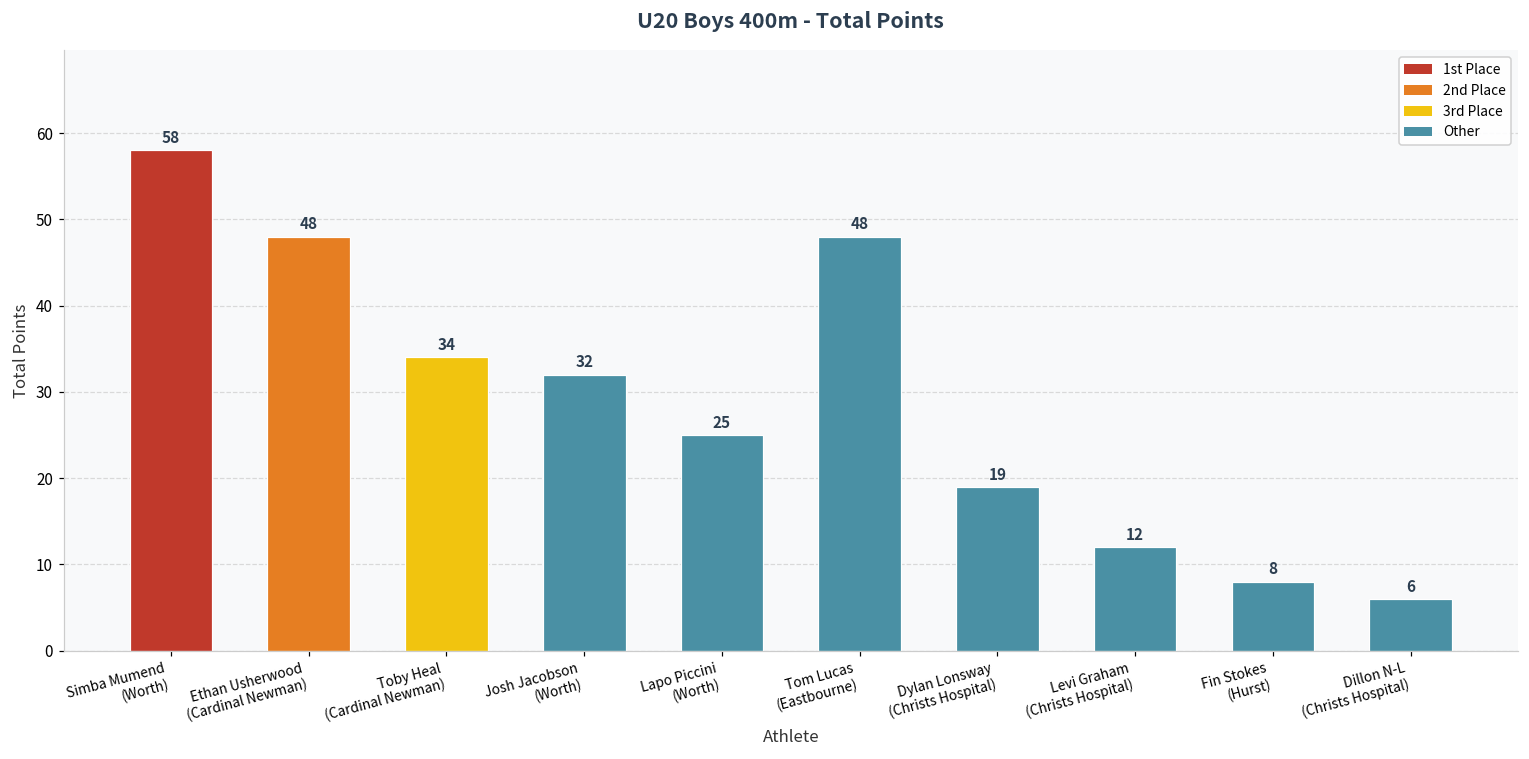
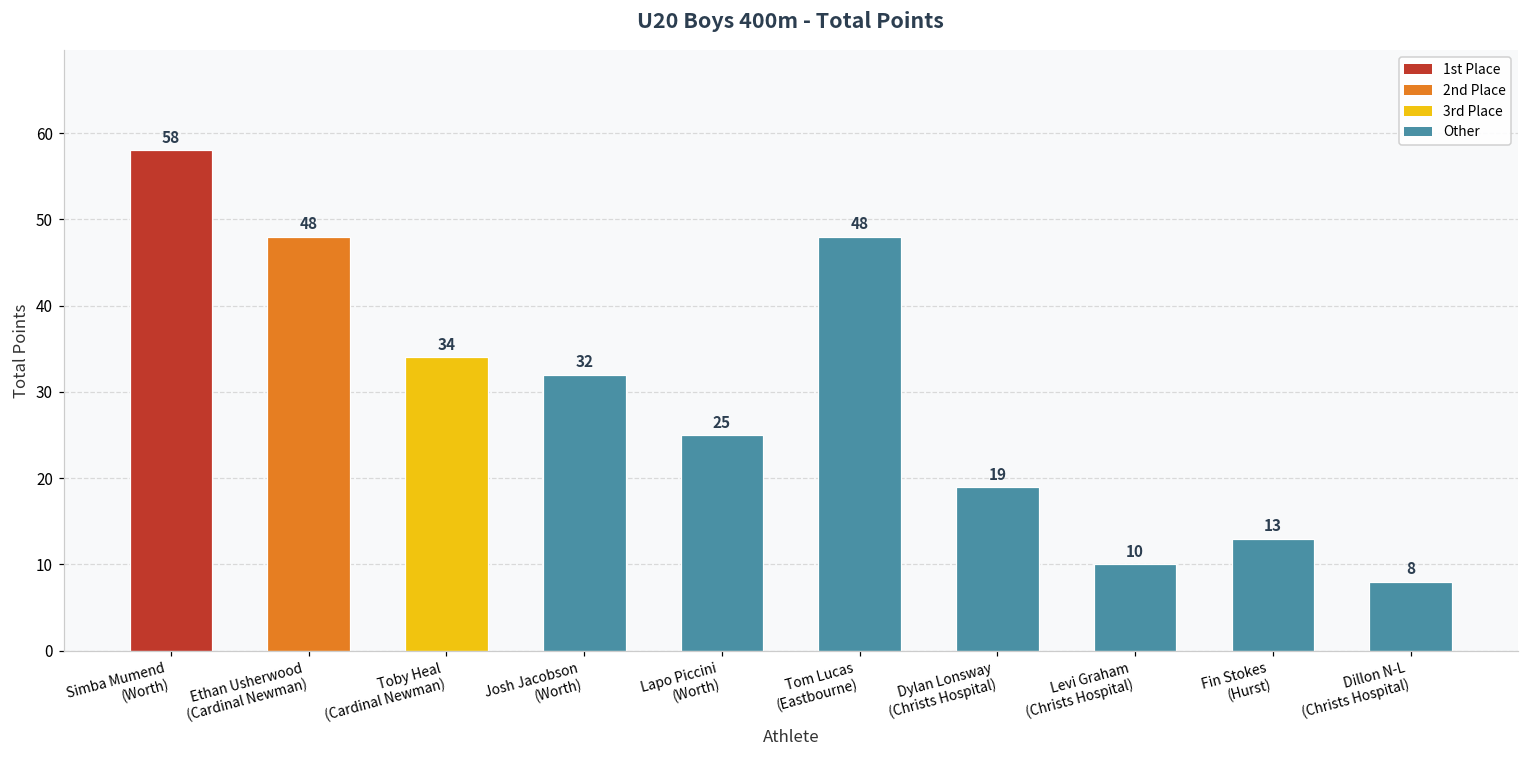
Levi Graham (Christs Hospital): 12 -> 10
Fin Stokes (Hurst): 8 -> 13
Dillon N-L (Christs Hospital): 6 -> 8
